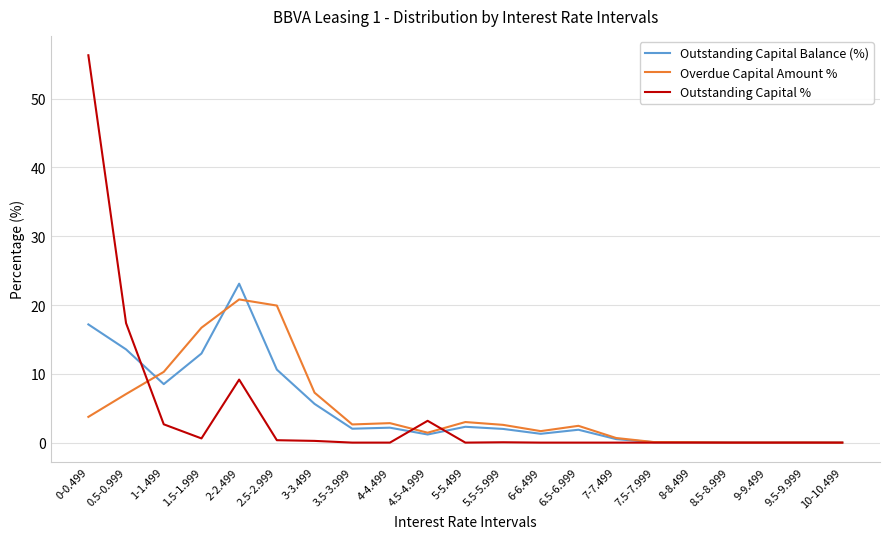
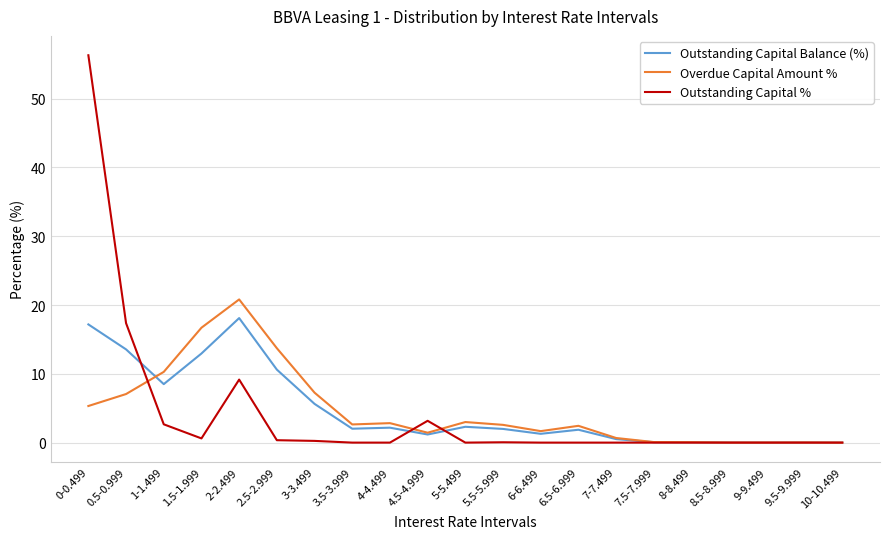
Overdue Capital Amount %, 0-0.499: 4 -> 5
Outstanding Capital Balance (%), 2-2.499: 23 -> 18
Overdue Capital Amount %, 2.5-2.999: 20 -> 14
